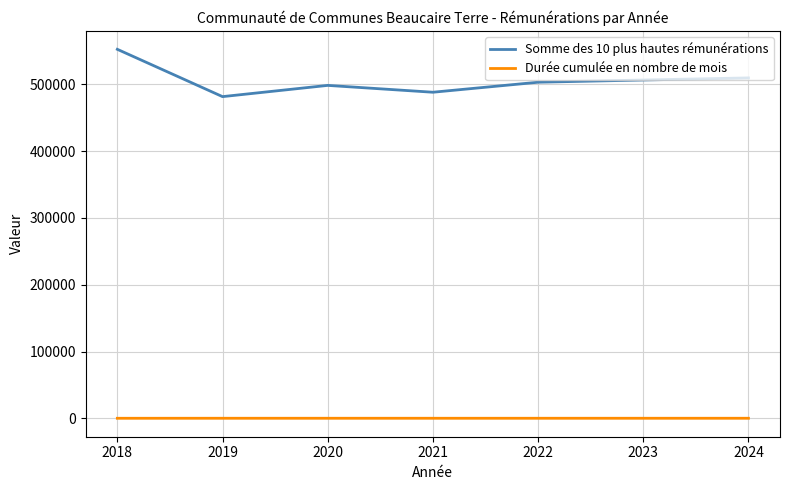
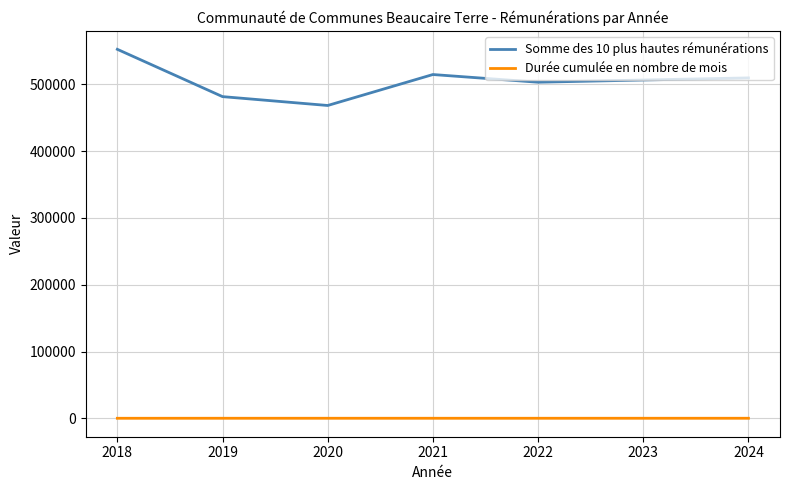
Somme des 10 plus hautes rémunérations, 2020: 500000 -> 470000
Somme des 10 plus hautes rémunérations, 2021: 490000 -> 510000
